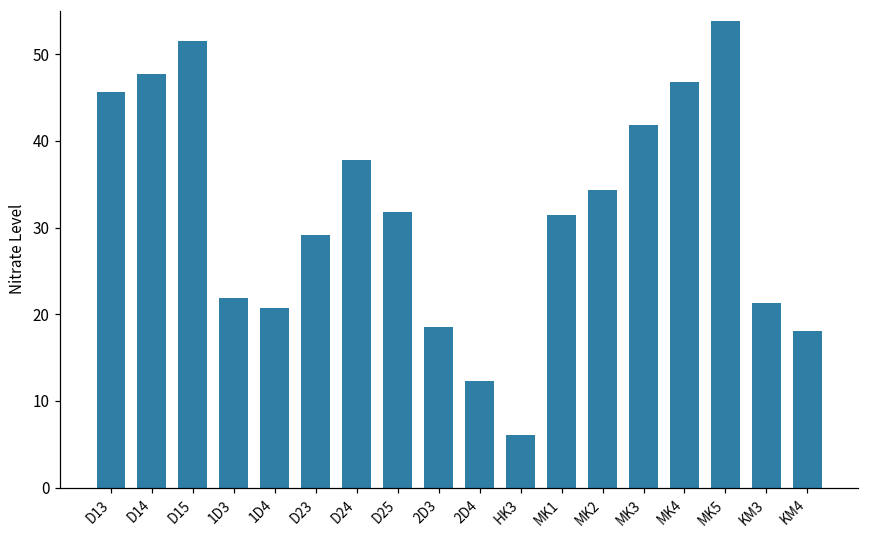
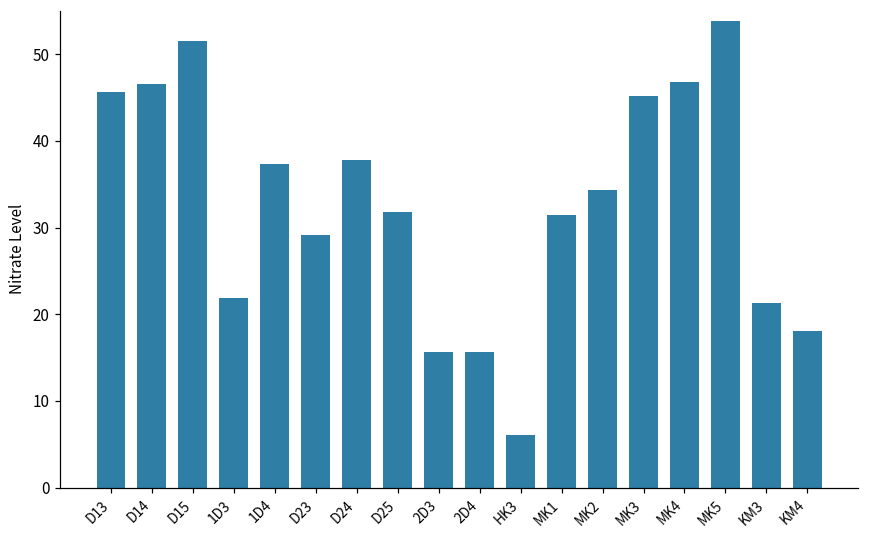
D14: 48 -> 47
1D4: 21 -> 37
2D3: 18 -> 16
2D4: 12 -> 16
MK3: 42 -> 45
